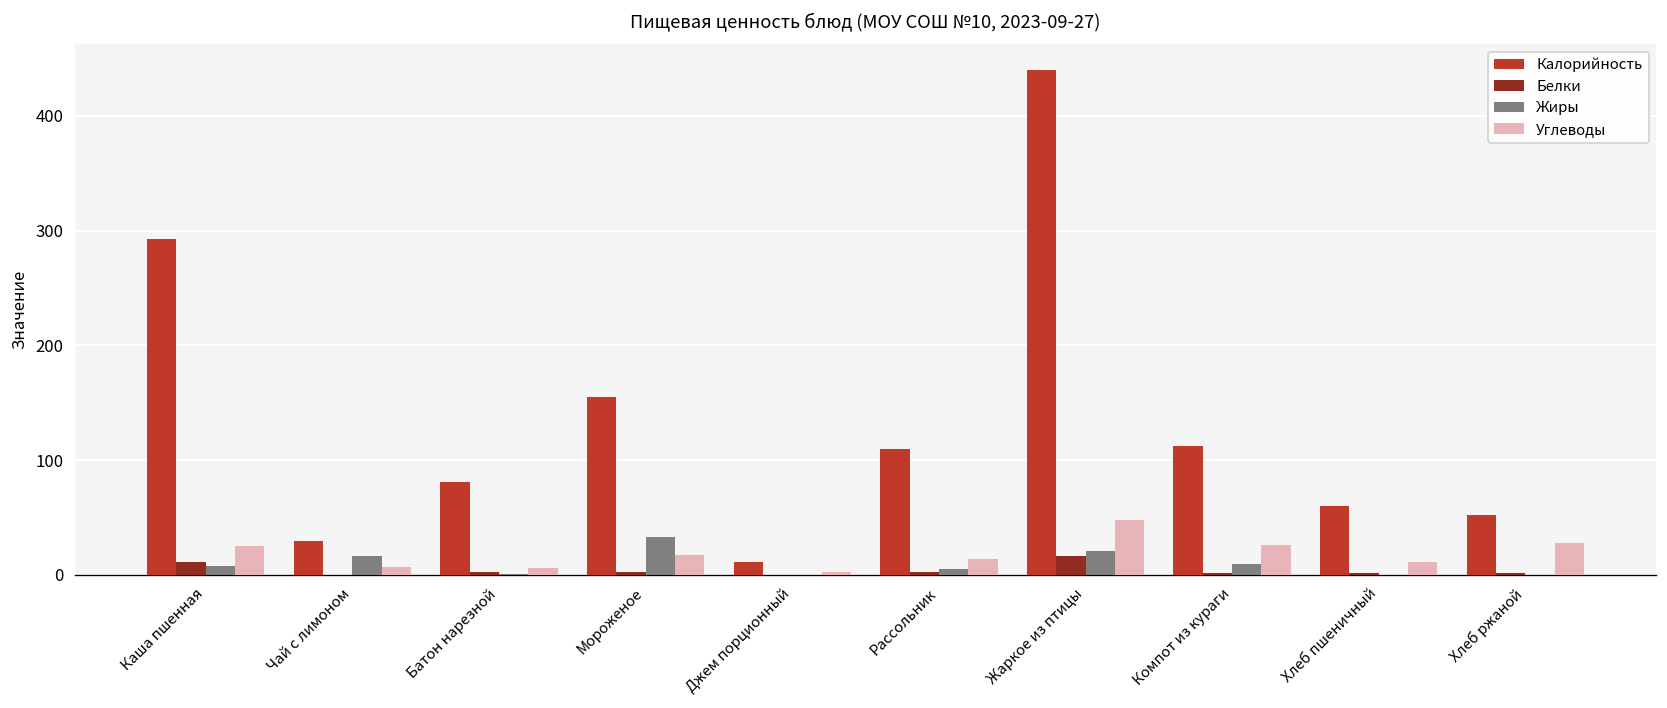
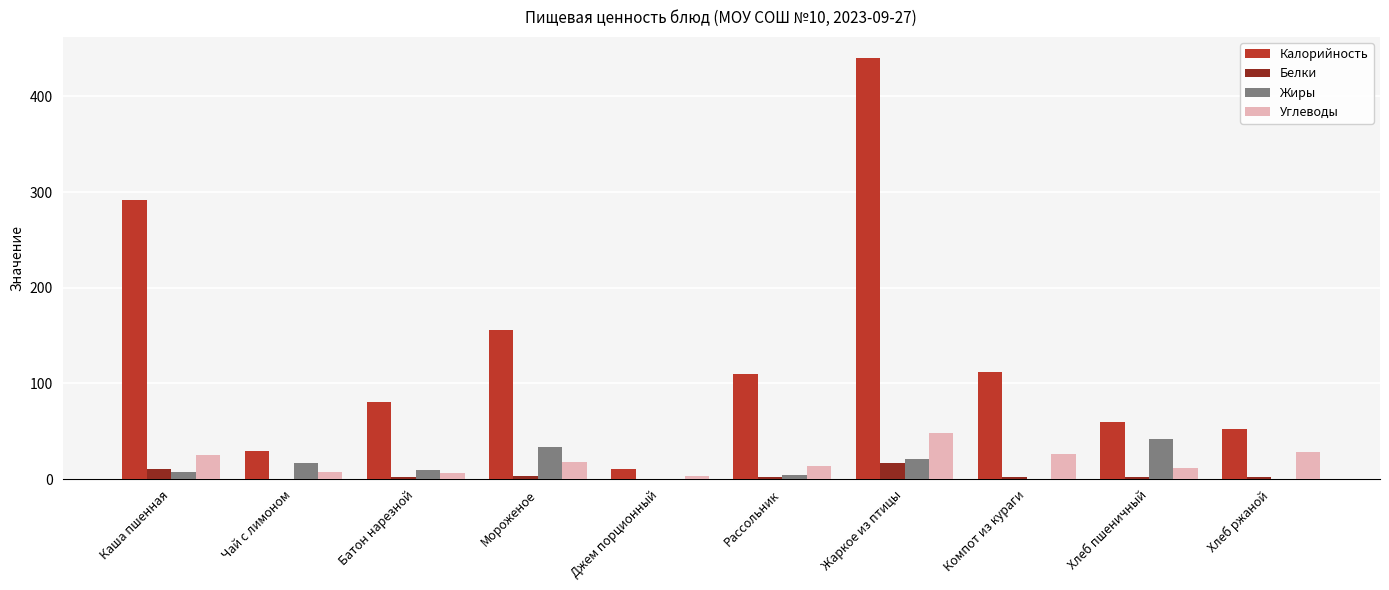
Жиры, Батон нарезной: 0 -> 10
Жиры, Компот из кураги: 10 -> 0
Жиры, Хлеб пшеничный: 0 -> 40
